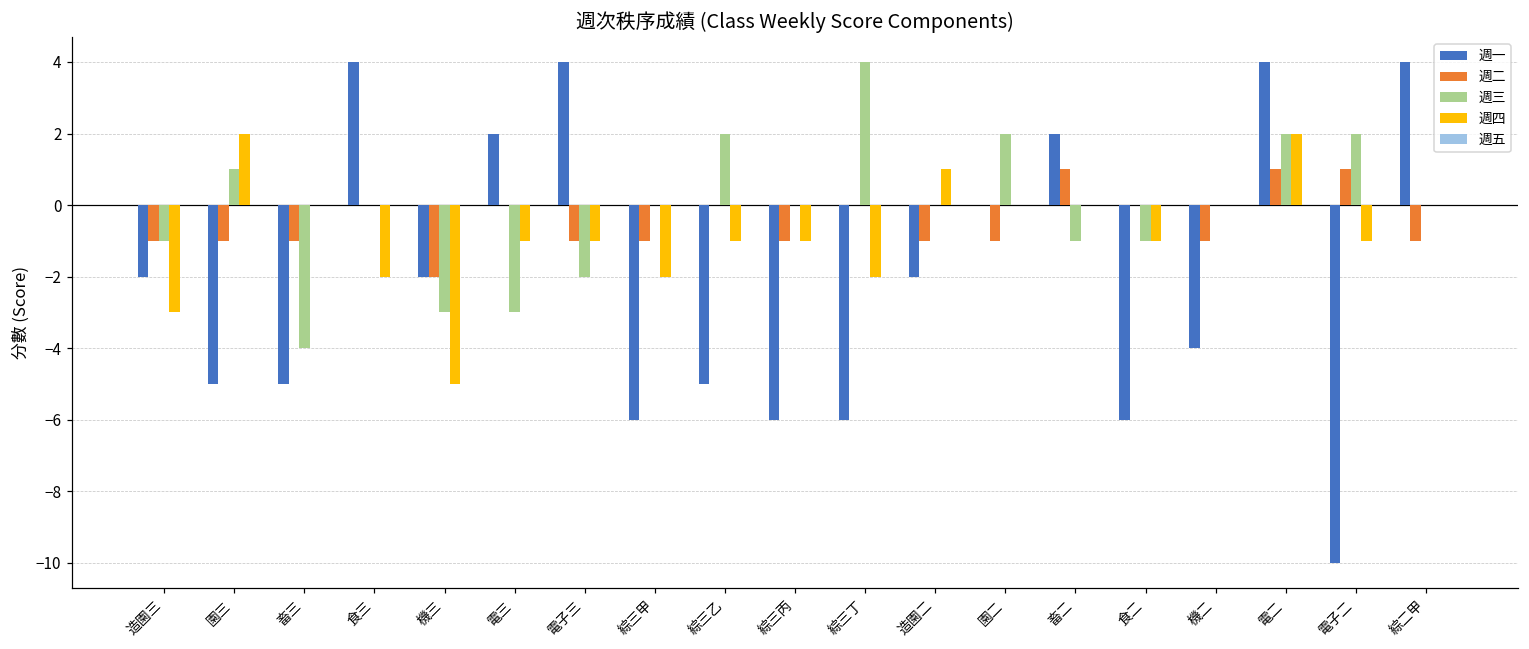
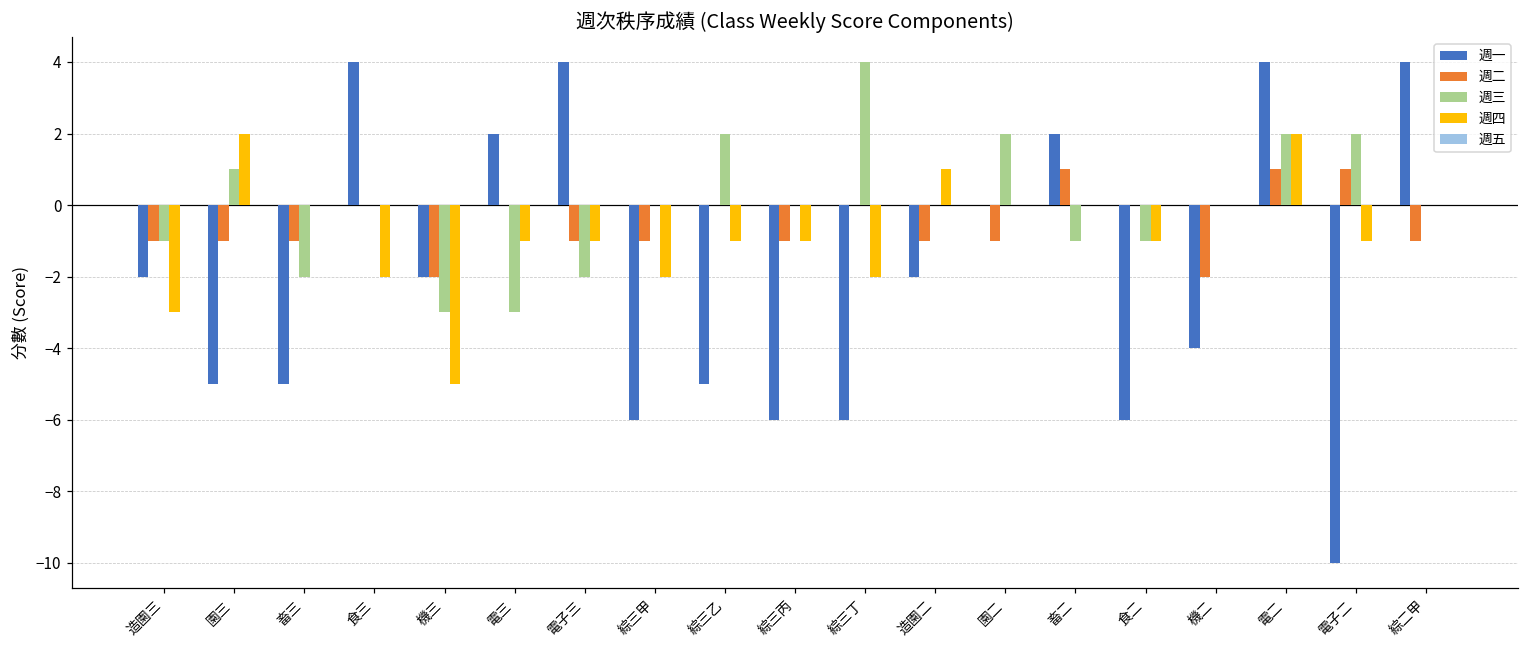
週三, 畜三: -4 -> -2
週二, 機二: -1 -> -2
